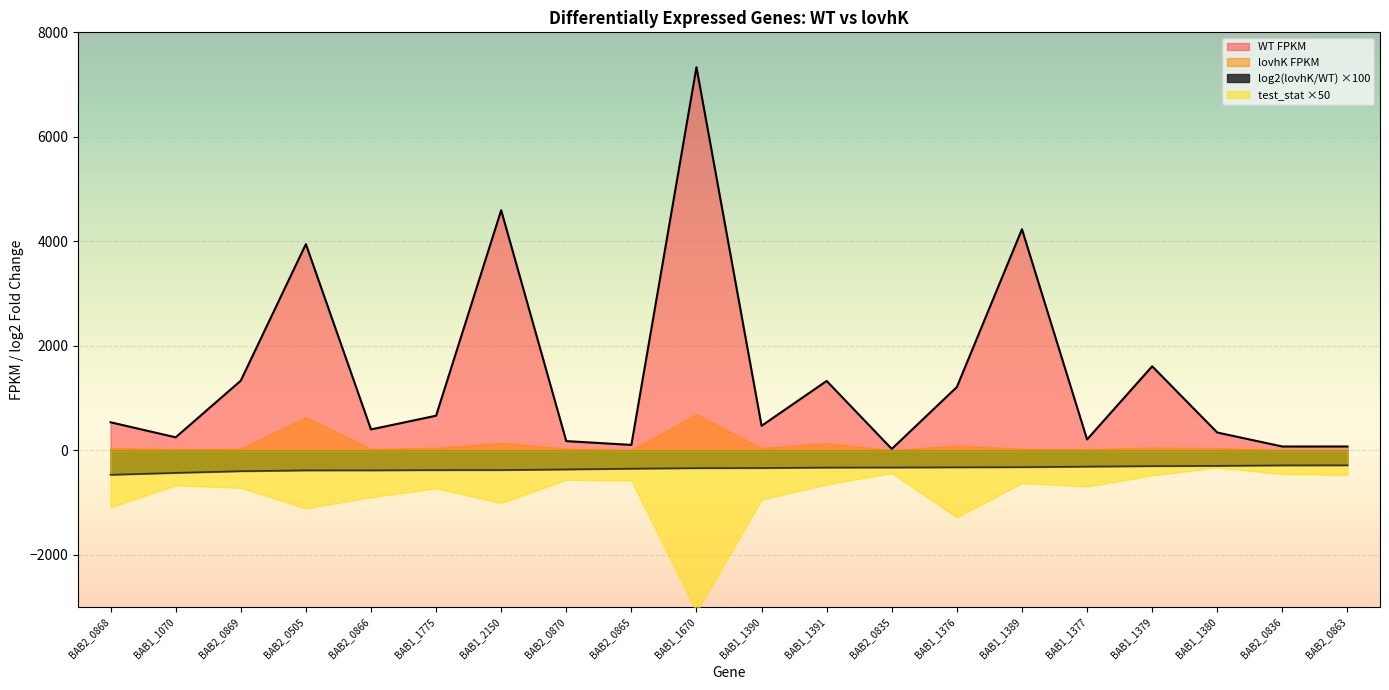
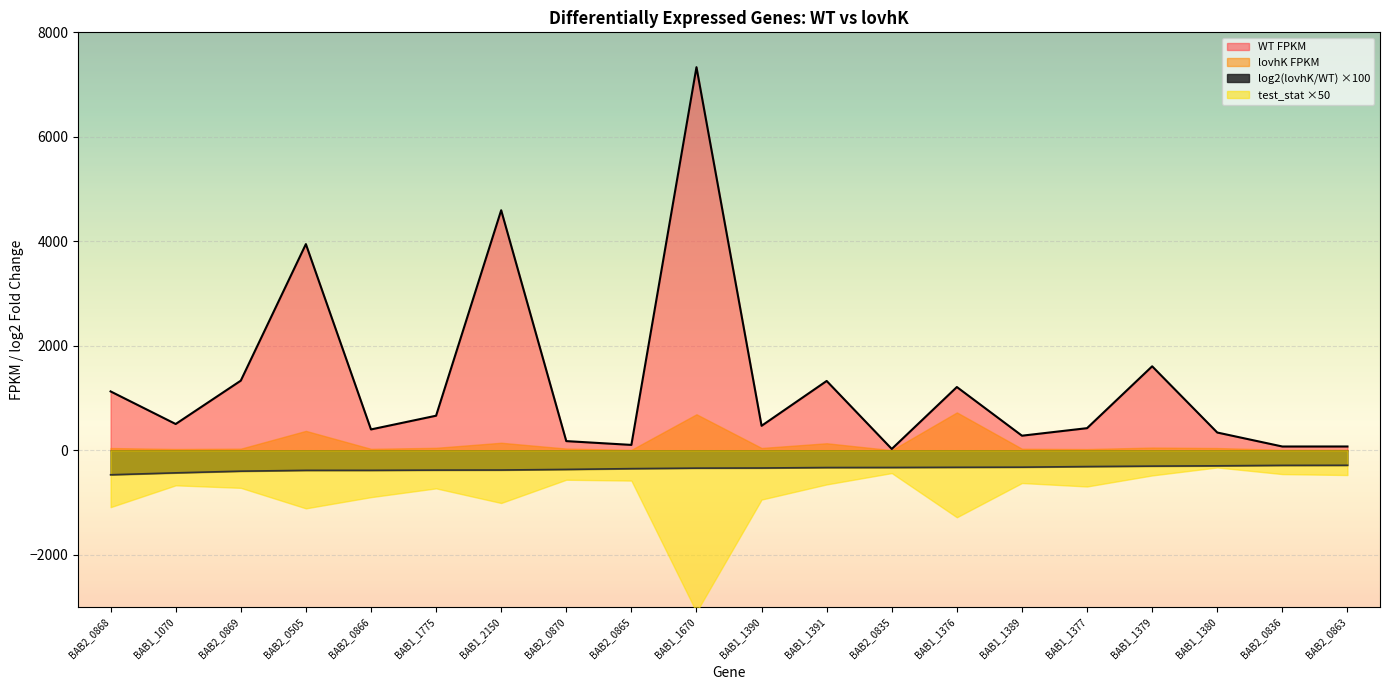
WT FPKM, BAB2_0868: 500 -> 1100
WT FPKM, BAB1_1070: 200 -> 500
lovhK FPKM, BAB2_0505: 600 -> 400
lovhK FPKM, BAB1_1376: 100 -> 700
WT FPKM, BAB1_1389: 4200 -> 300
WT FPKM, BAB1_1377: 200 -> 400
